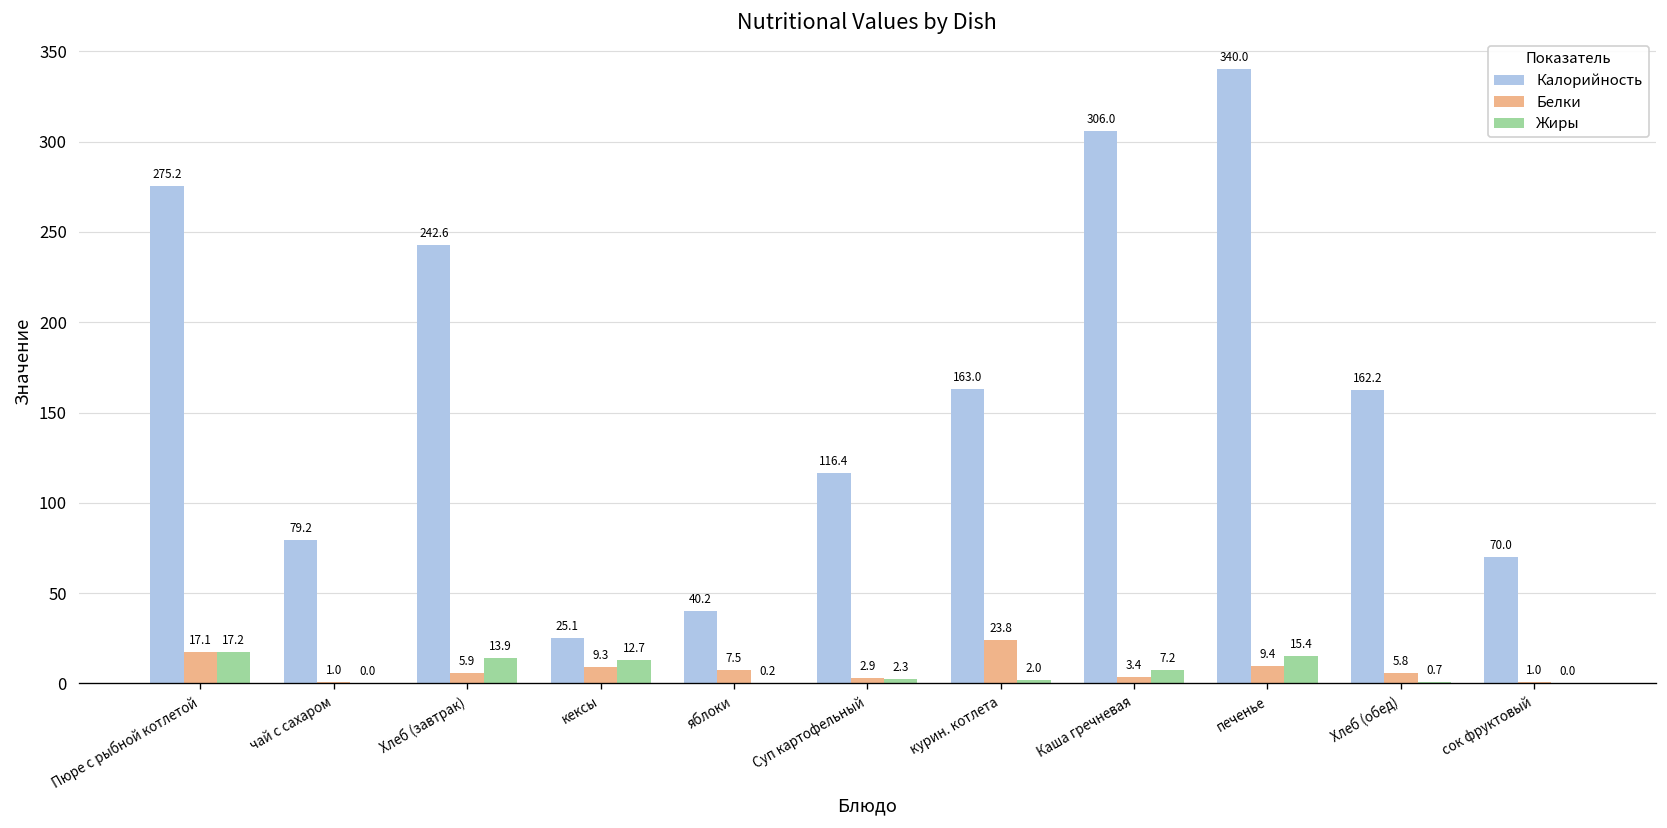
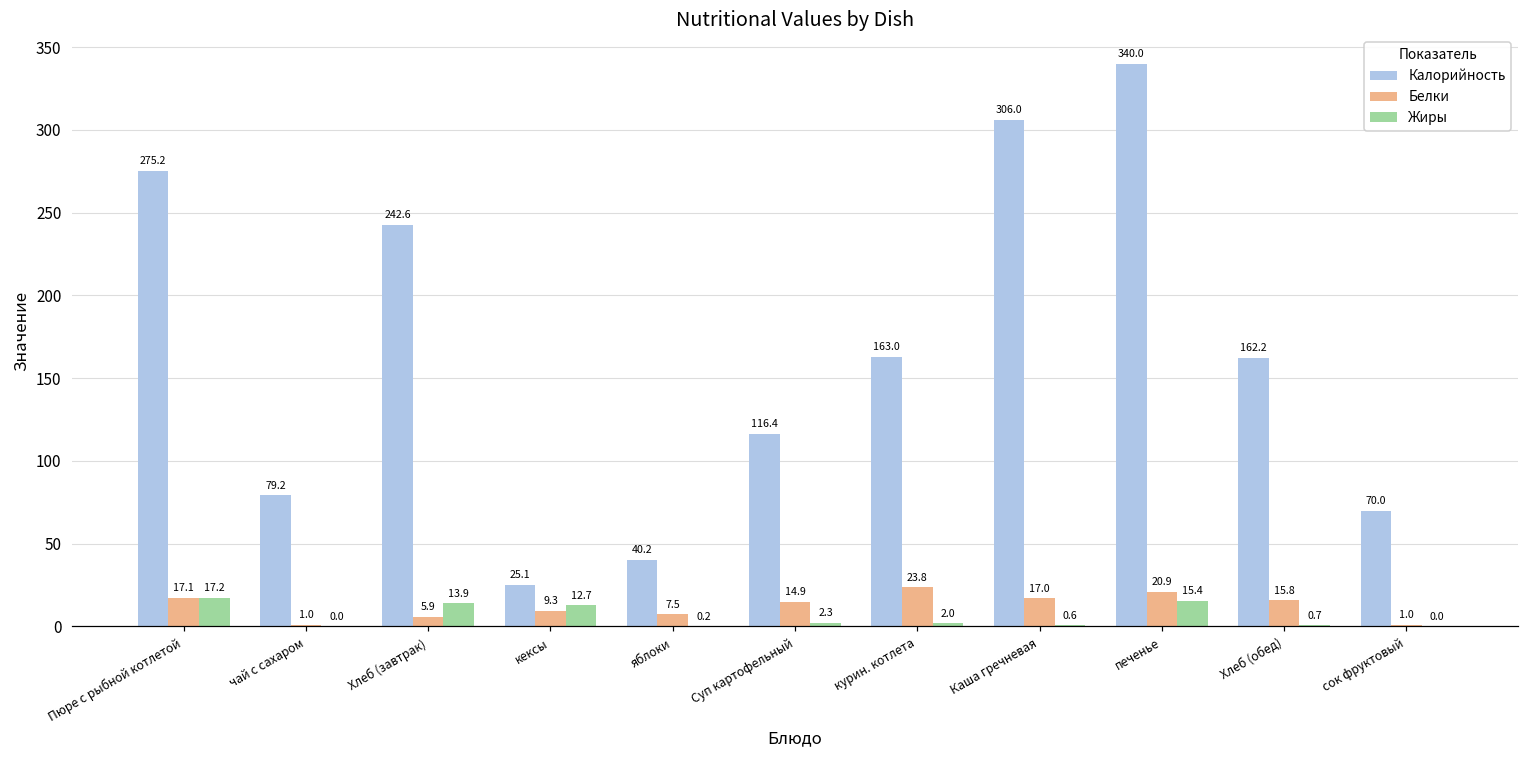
Белки, Суп картофельный: 2.9 -> 14.9
Белки, Каша гречневая: 3.4 -> 17.0
Жиры, Каша гречневая: 7.2 -> 0.6
Белки, печенье: 9.4 -> 20.9
Белки, Хлеб (обед): 5.8 -> 15.8
